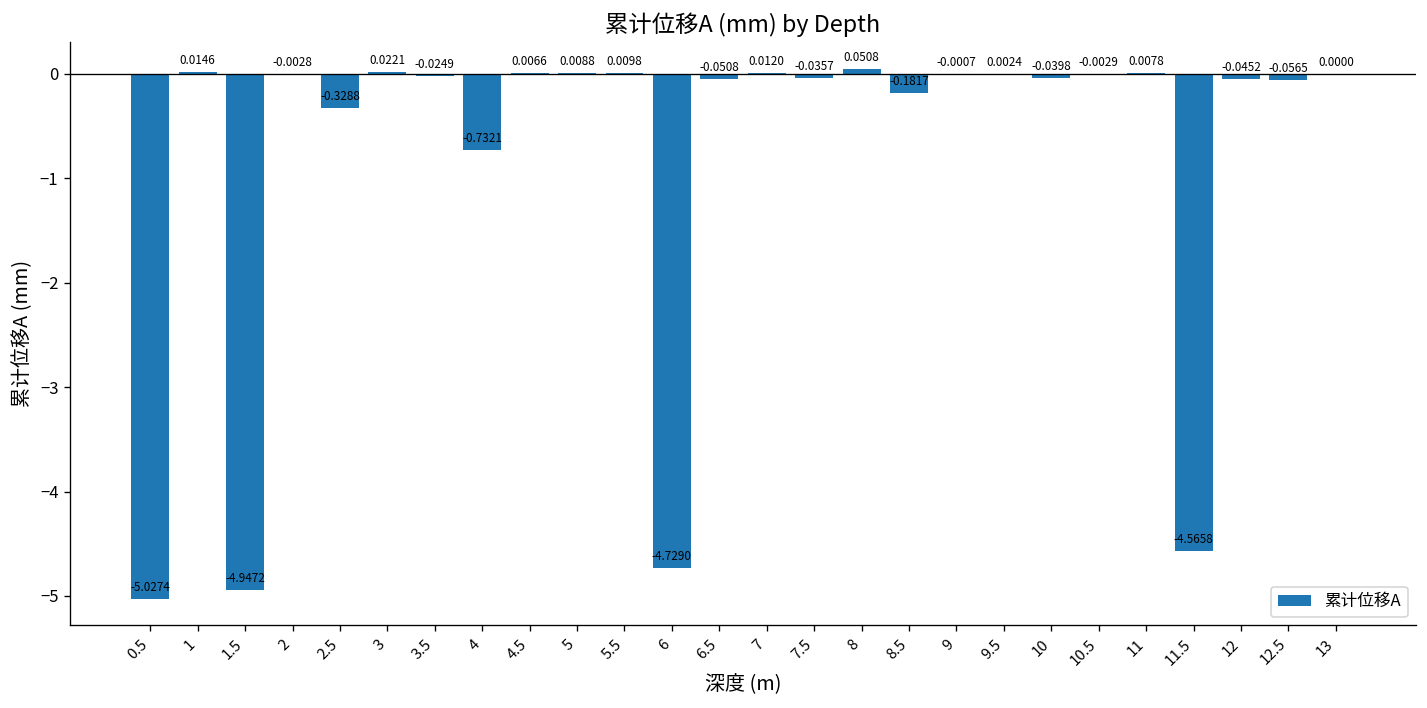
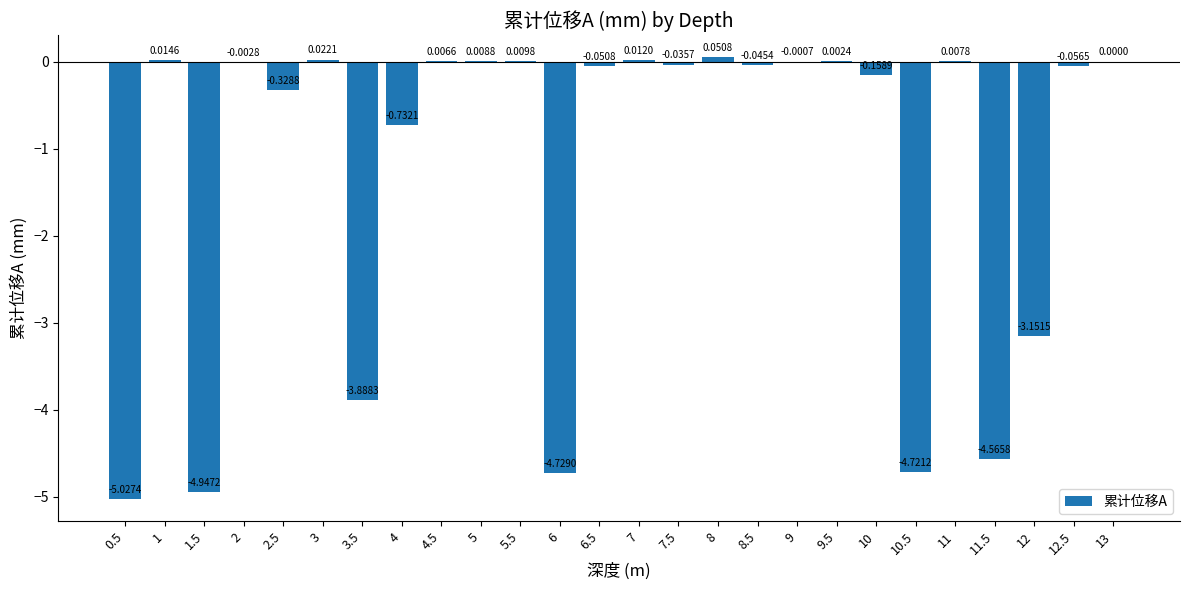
3.5: -0.0249 -> -3.8883
8.5: -0.1817 -> -0.0454
10: -0.0398 -> -0.1589
10.5: -0.0029 -> -4.7212
12: -0.0452 -> -3.1515
